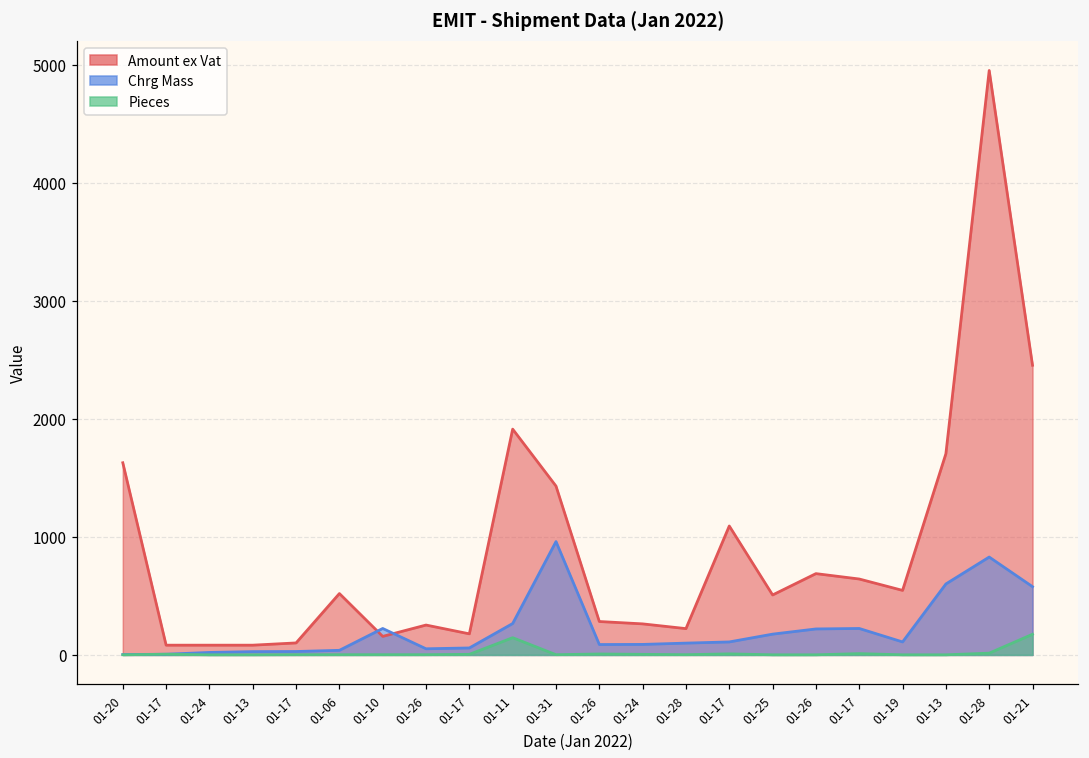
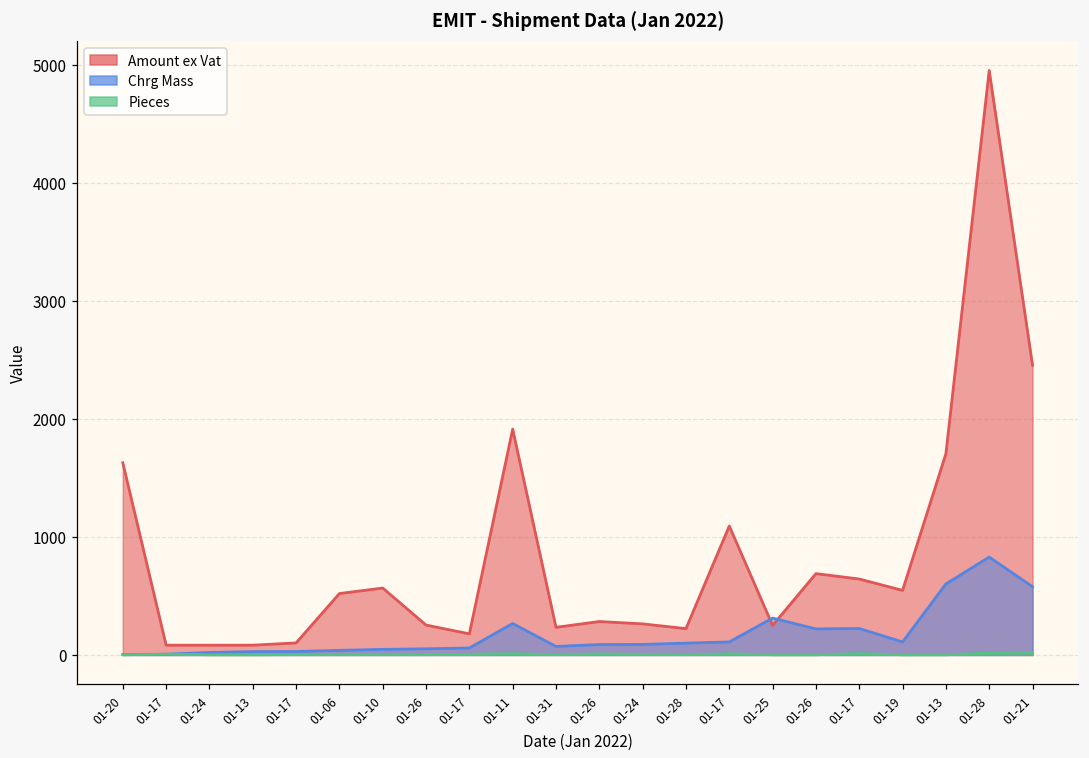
Amount ex Vat, 01-10: 160 -> 570
Chrg Mass, 01-10: 220 -> 50
Pieces, 01-11: 150 -> 10
Amount ex Vat, 01-31: 1430 -> 230
Chrg Mass, 01-31: 960 -> 70
Amount ex Vat, 01-25: 510 -> 250
Chrg Mass, 01-25: 180 -> 310
Pieces, 01-21: 180 -> 20
